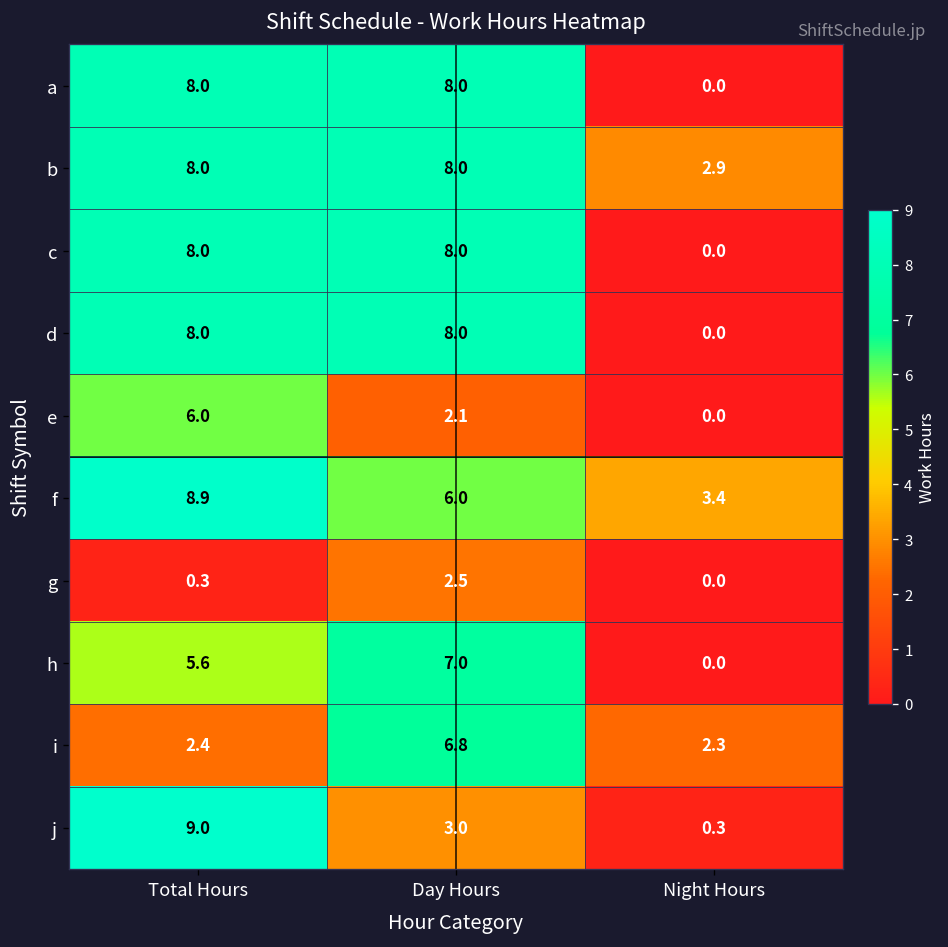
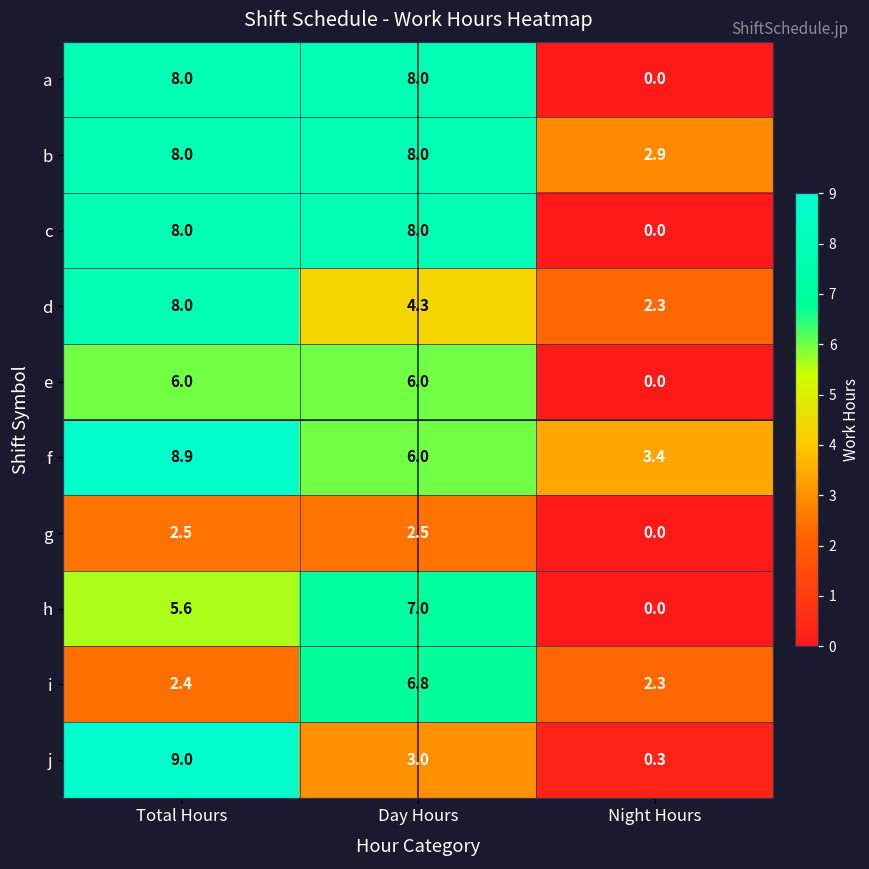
d, Day Hours: 8.0 -> 4.3
d, Night Hours: 0.0 -> 2.3
e, Day Hours: 2.1 -> 6.0
g, Total Hours: 0.3 -> 2.5
